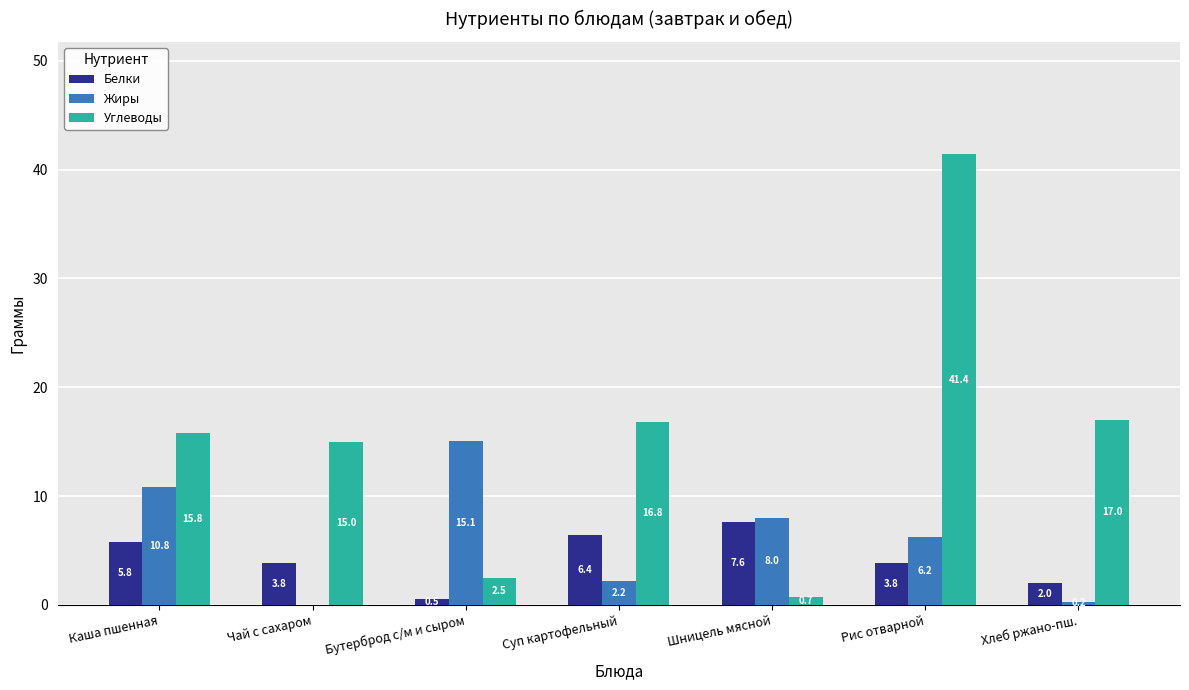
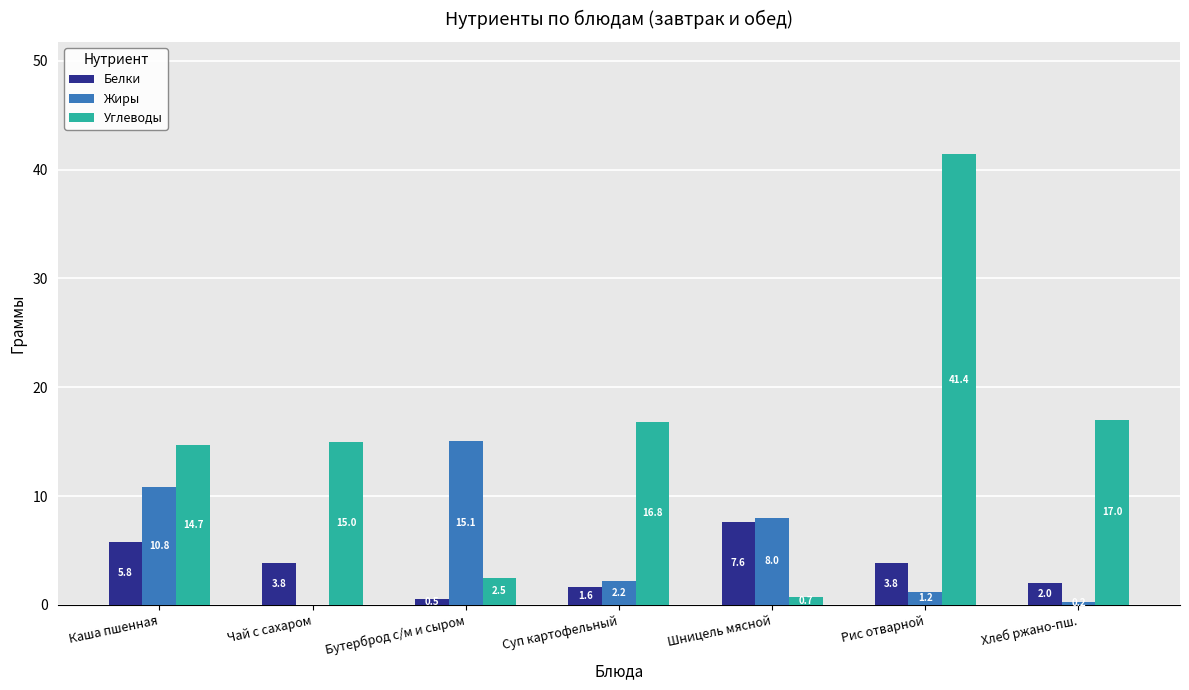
Углеводы, Каша пшенная: 15.8 -> 14.7
Белки, Суп картофельный: 6.4 -> 1.6
Жиры, Рис отварной: 6.2 -> 1.2
